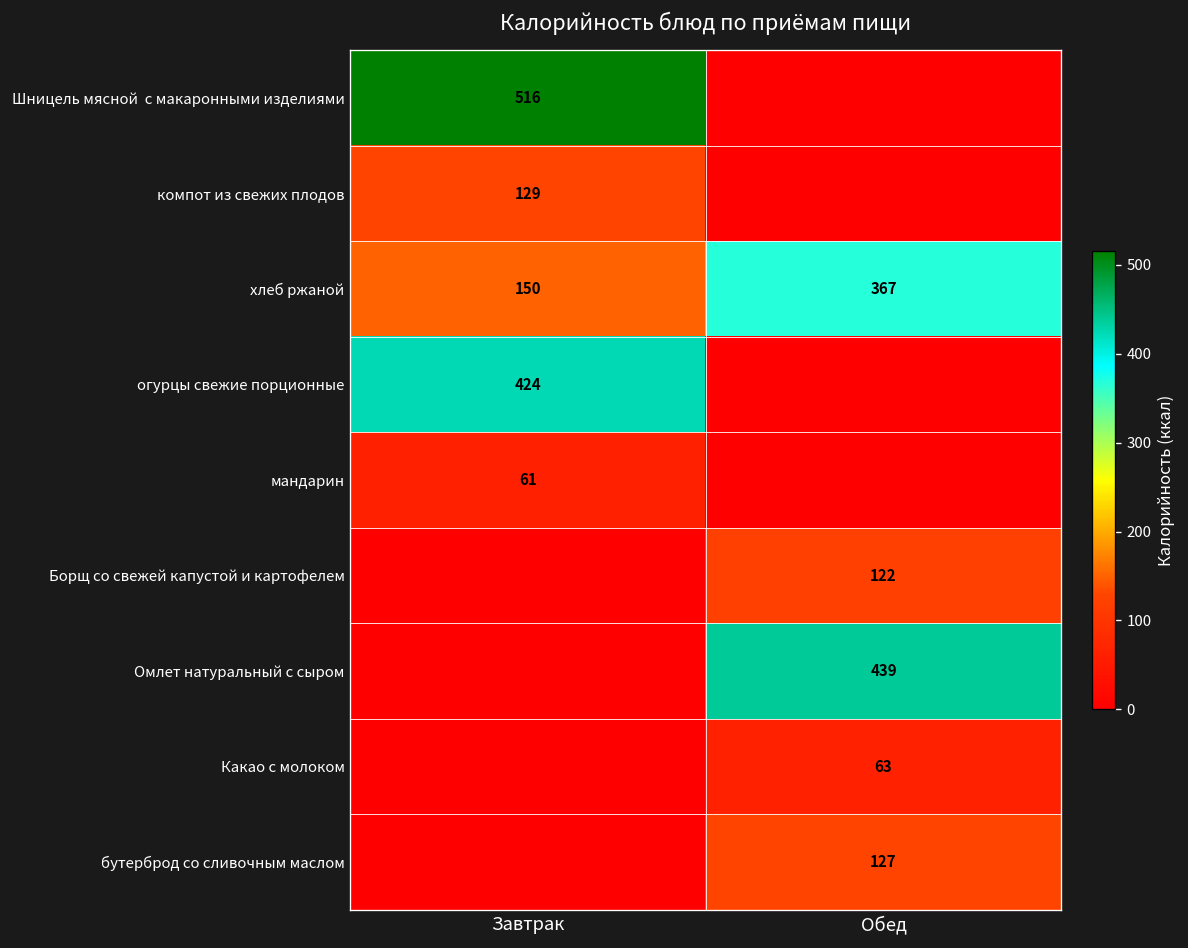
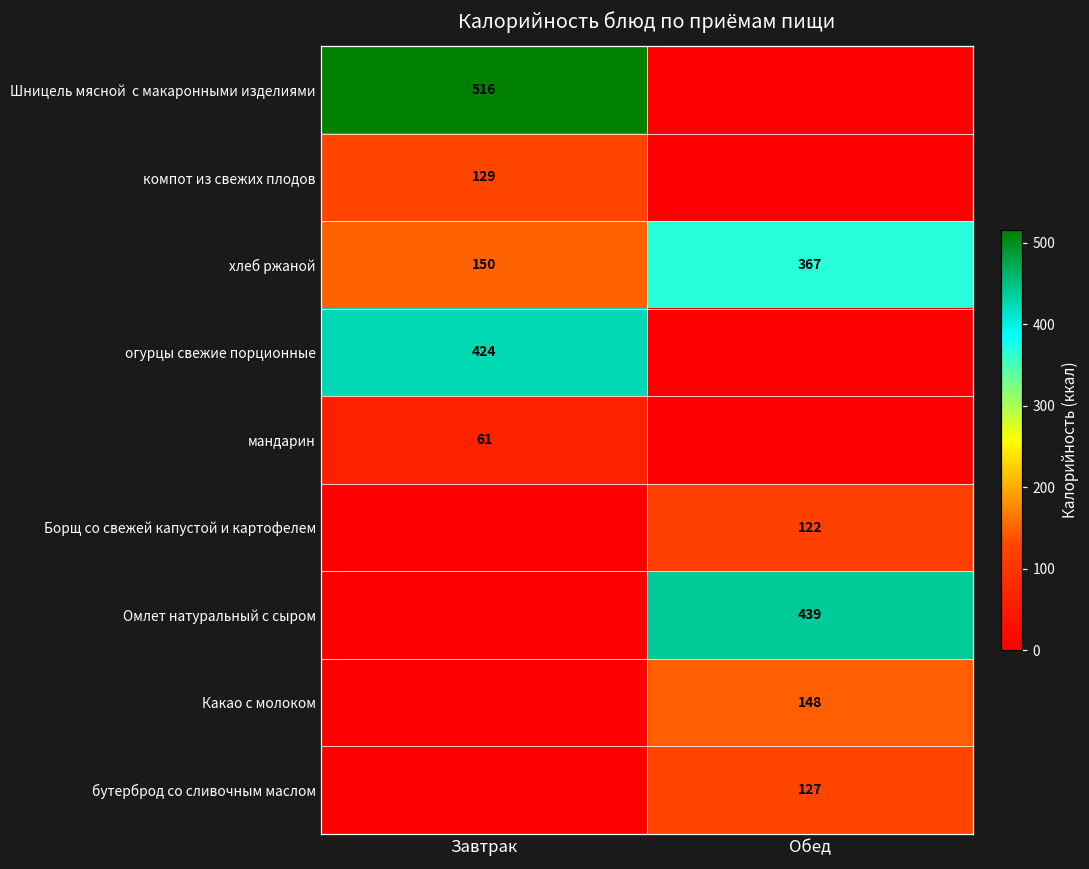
Какао с молоком, Обед: 63 -> 148
